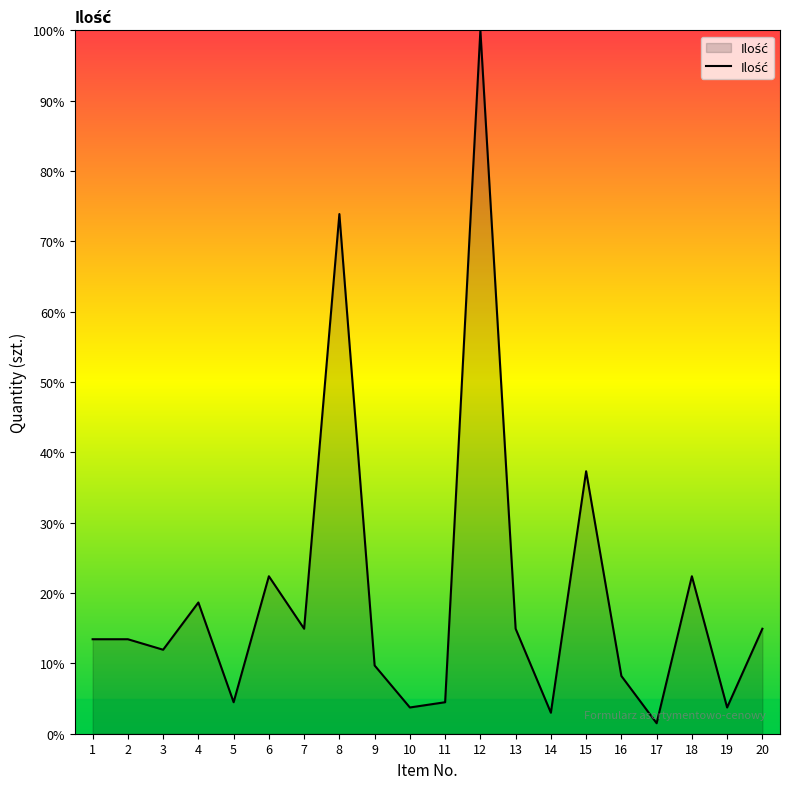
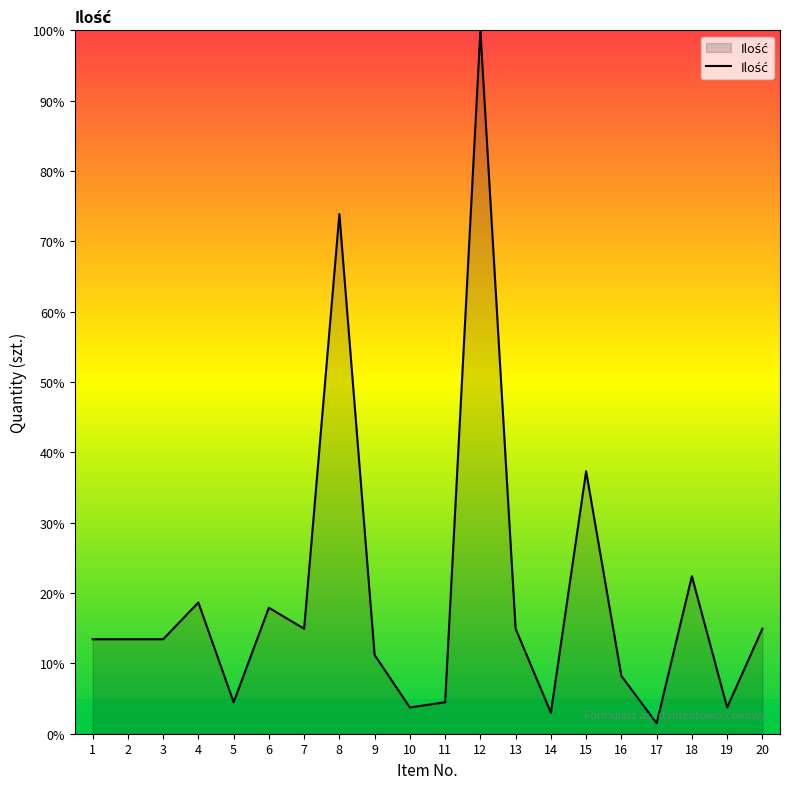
3: 12% -> 13%
6: 22% -> 18%
9: 10% -> 11%
